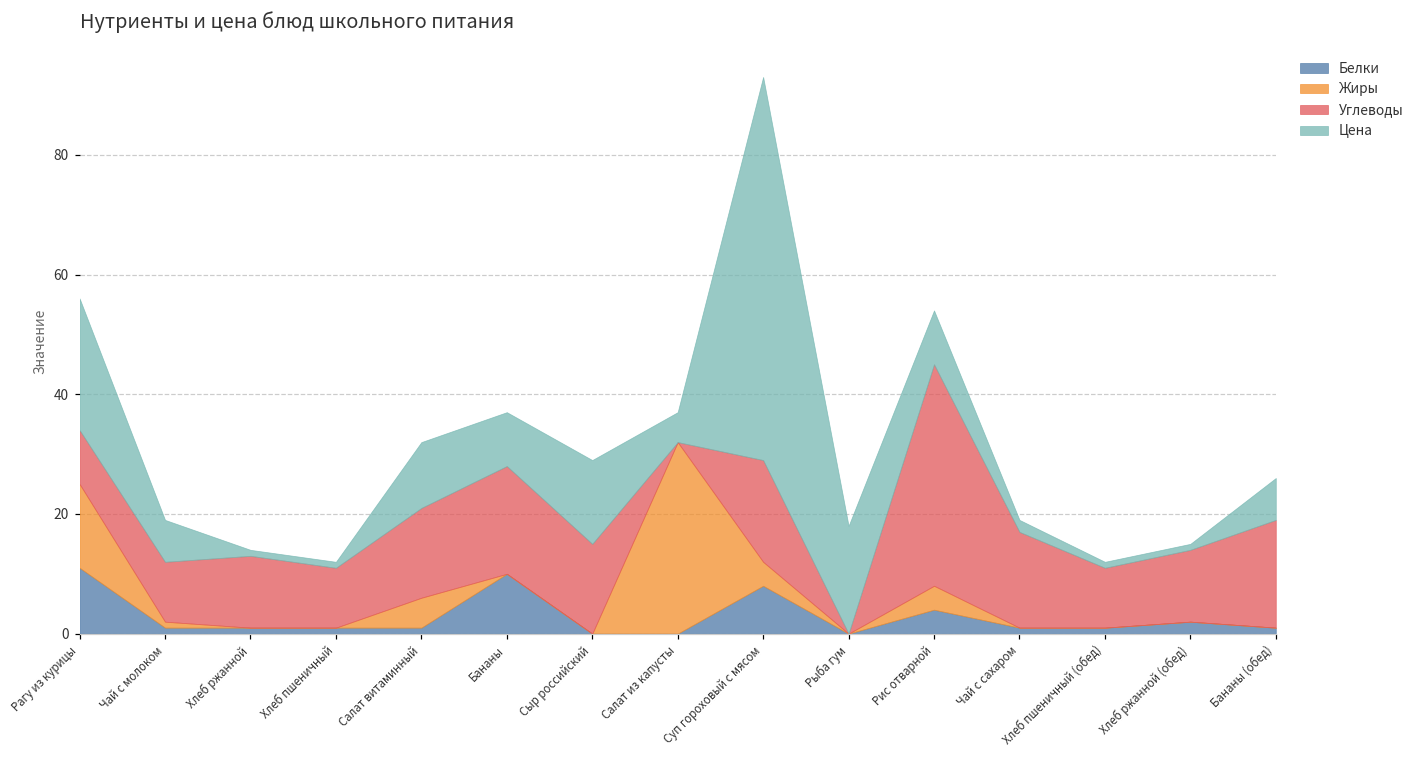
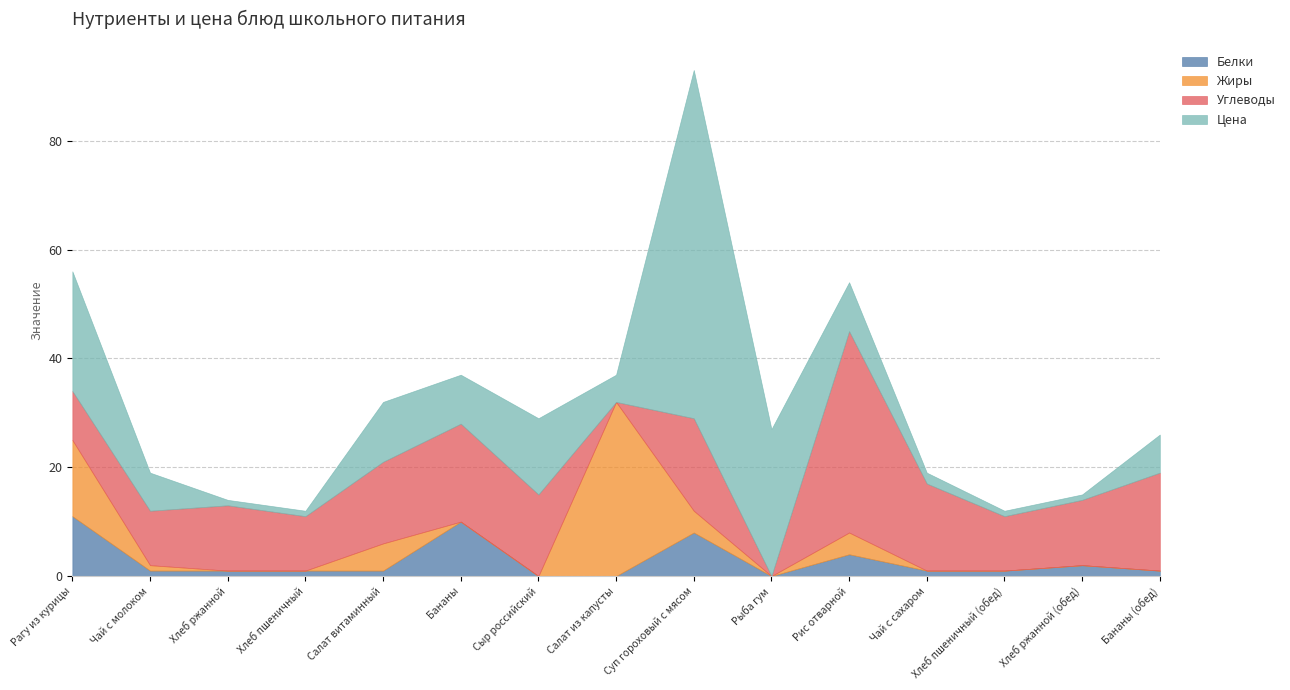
Цена, Рыба гум: 18 -> 27
